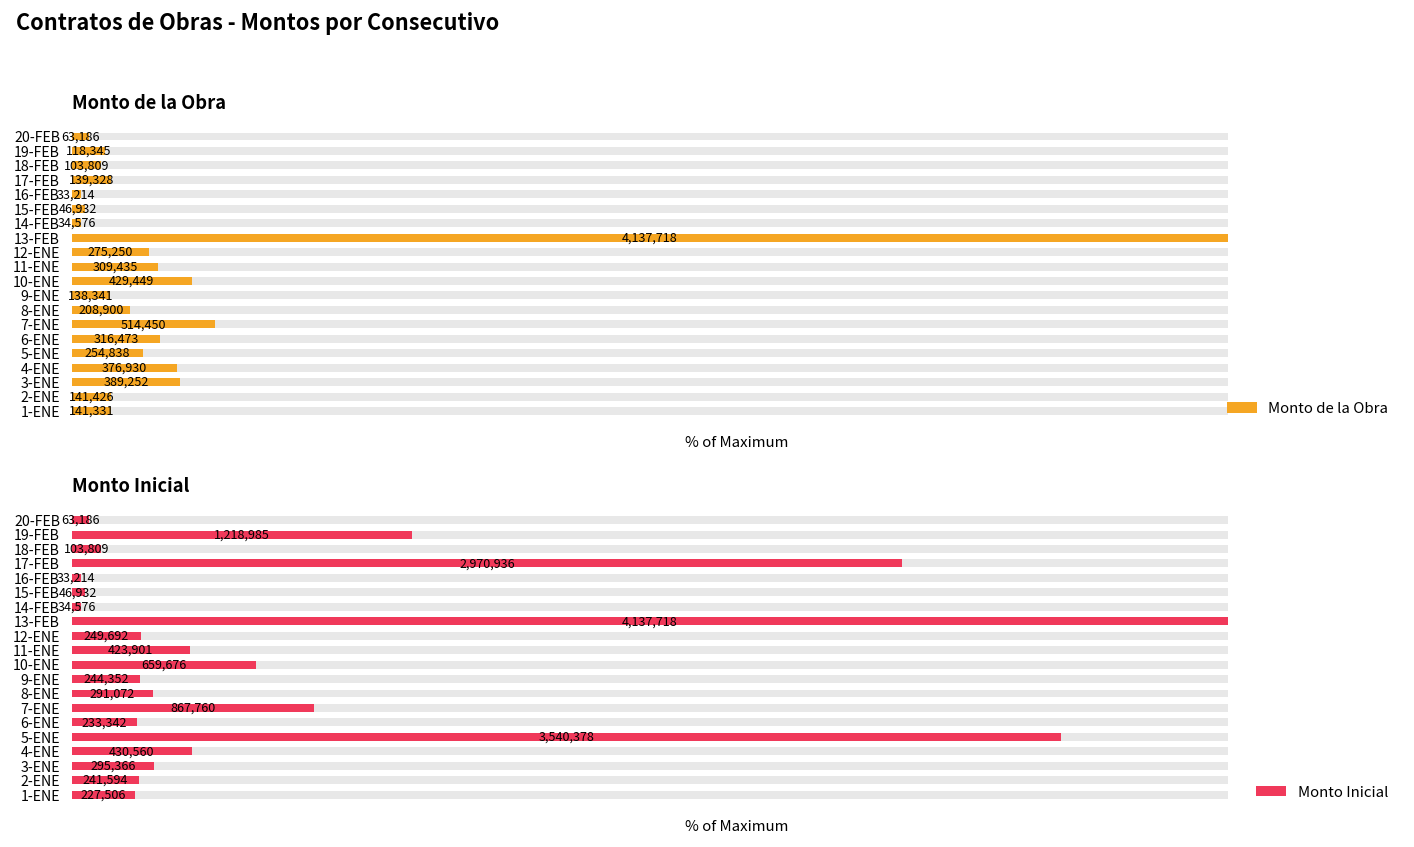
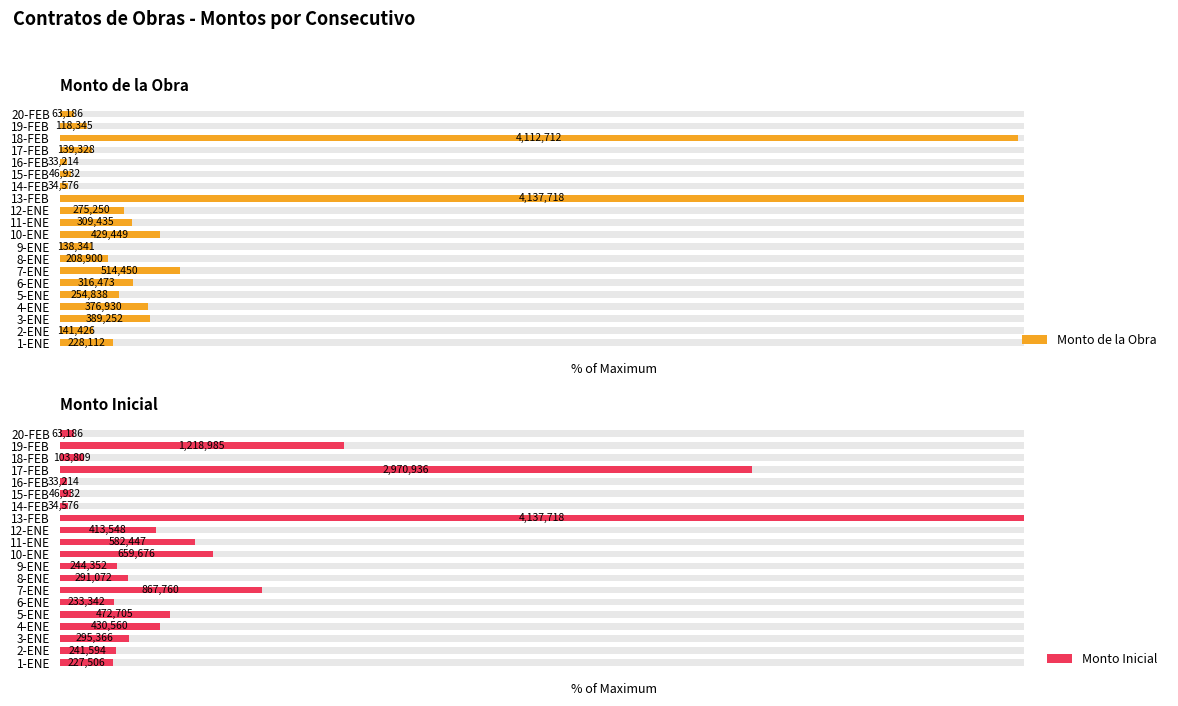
Monto de la Obra, Monto de la Obra, 18-FEB: 103,809 -> 4,112,712
Monto de la Obra, Monto de la Obra, 1-ENE: 141,331 -> 228,112
Monto Inicial, Monto Inicial, 12-ENE: 249,692 -> 413,548
Monto Inicial, Monto Inicial, 11-ENE: 423,901 -> 582,447
Monto Inicial, Monto Inicial, 5-ENE: 3,540,378 -> 472,705
